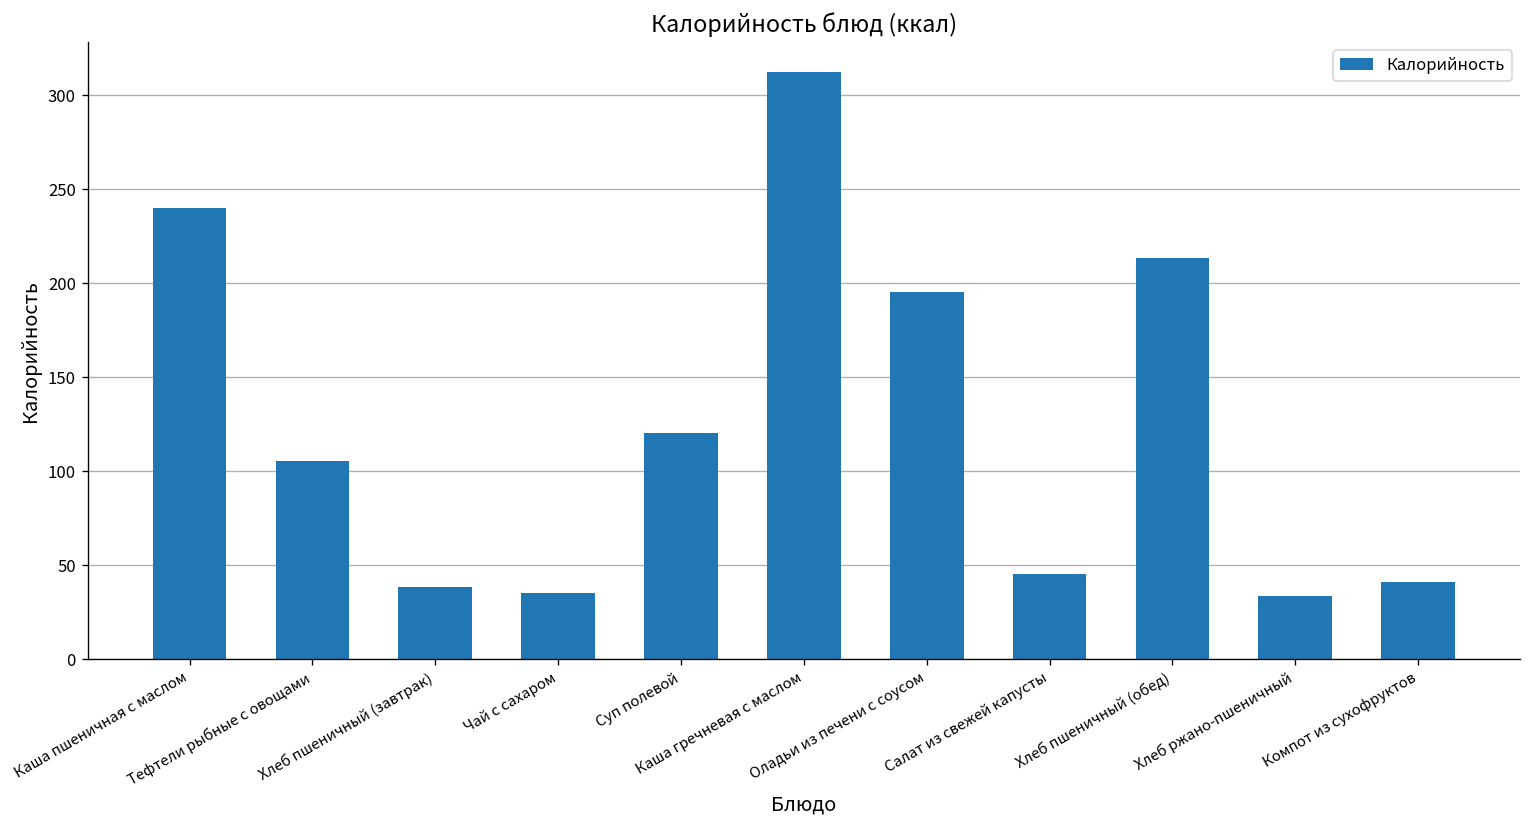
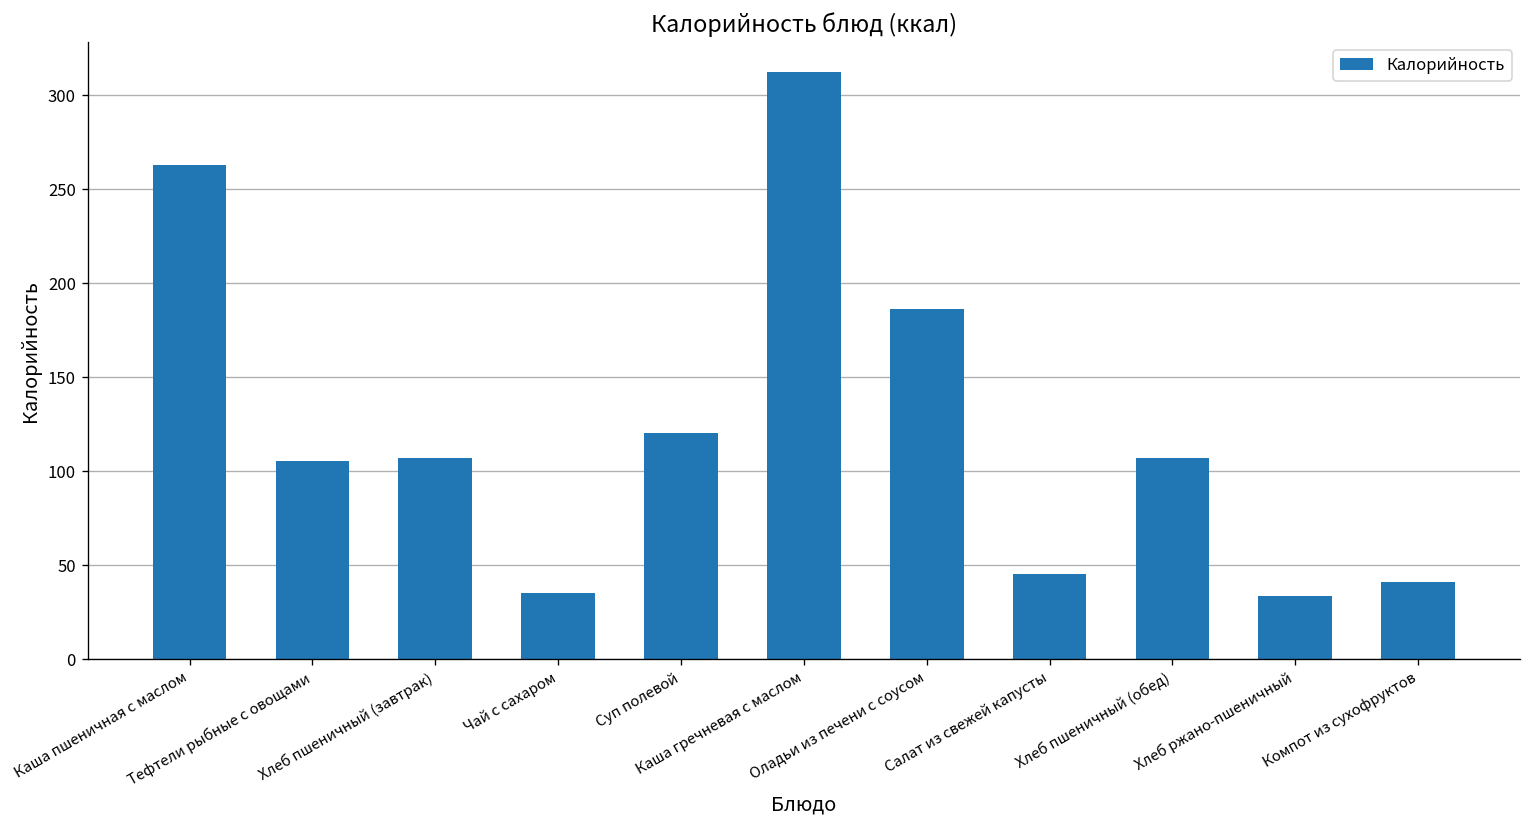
Каша пшеничная с маслом: 240 -> 263
Хлеб пшеничный (завтрак): 38 -> 107
Оладьи из печени с соусом: 195 -> 187
Хлеб пшеничный (обед): 213 -> 107
